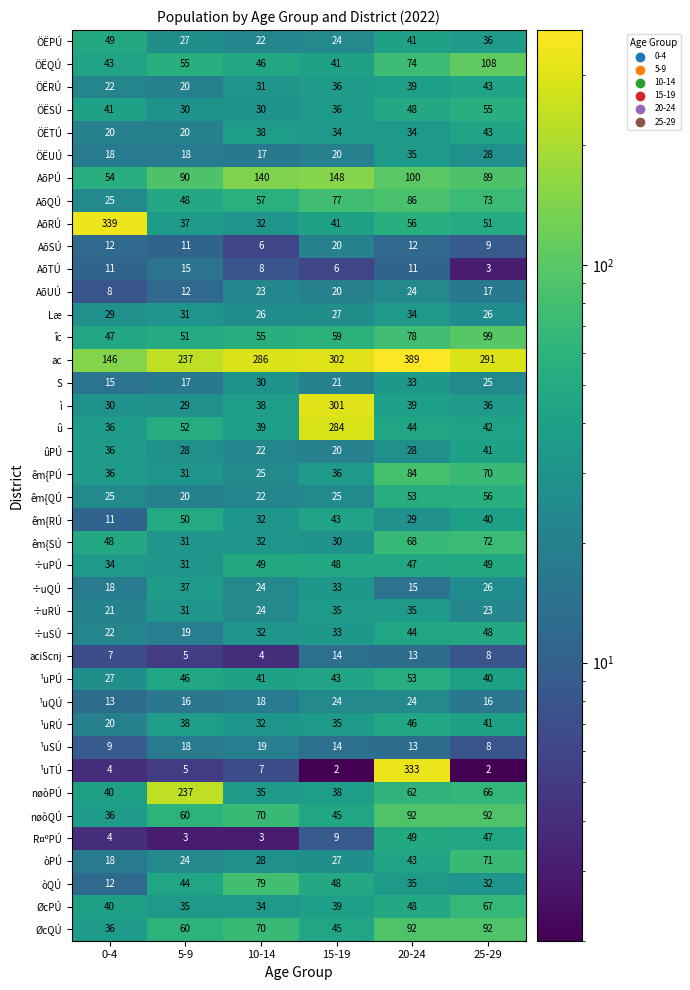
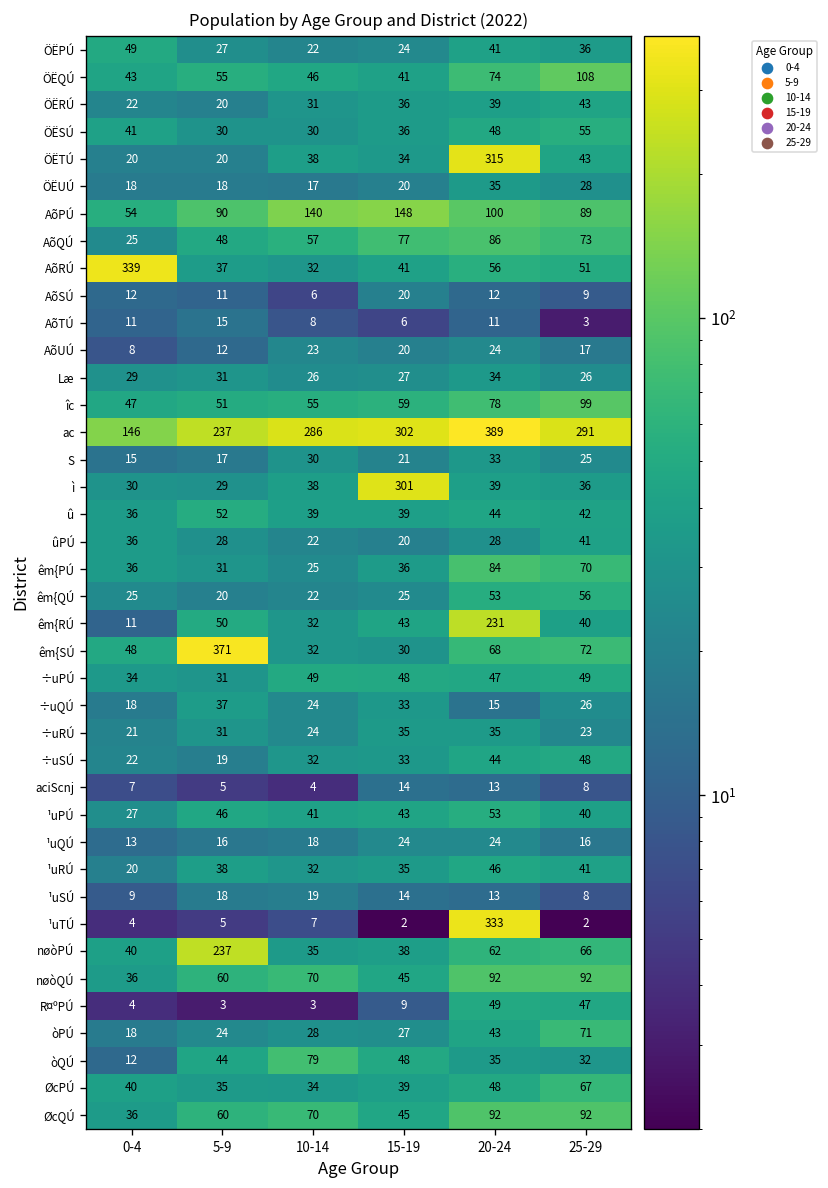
ÖËTÚ, 20-24: 34 -> 315
û, 15-19: 284 -> 39
êm{RÚ, 20-24: 29 -> 231
êm{SÚ, 5-9: 31 -> 371
